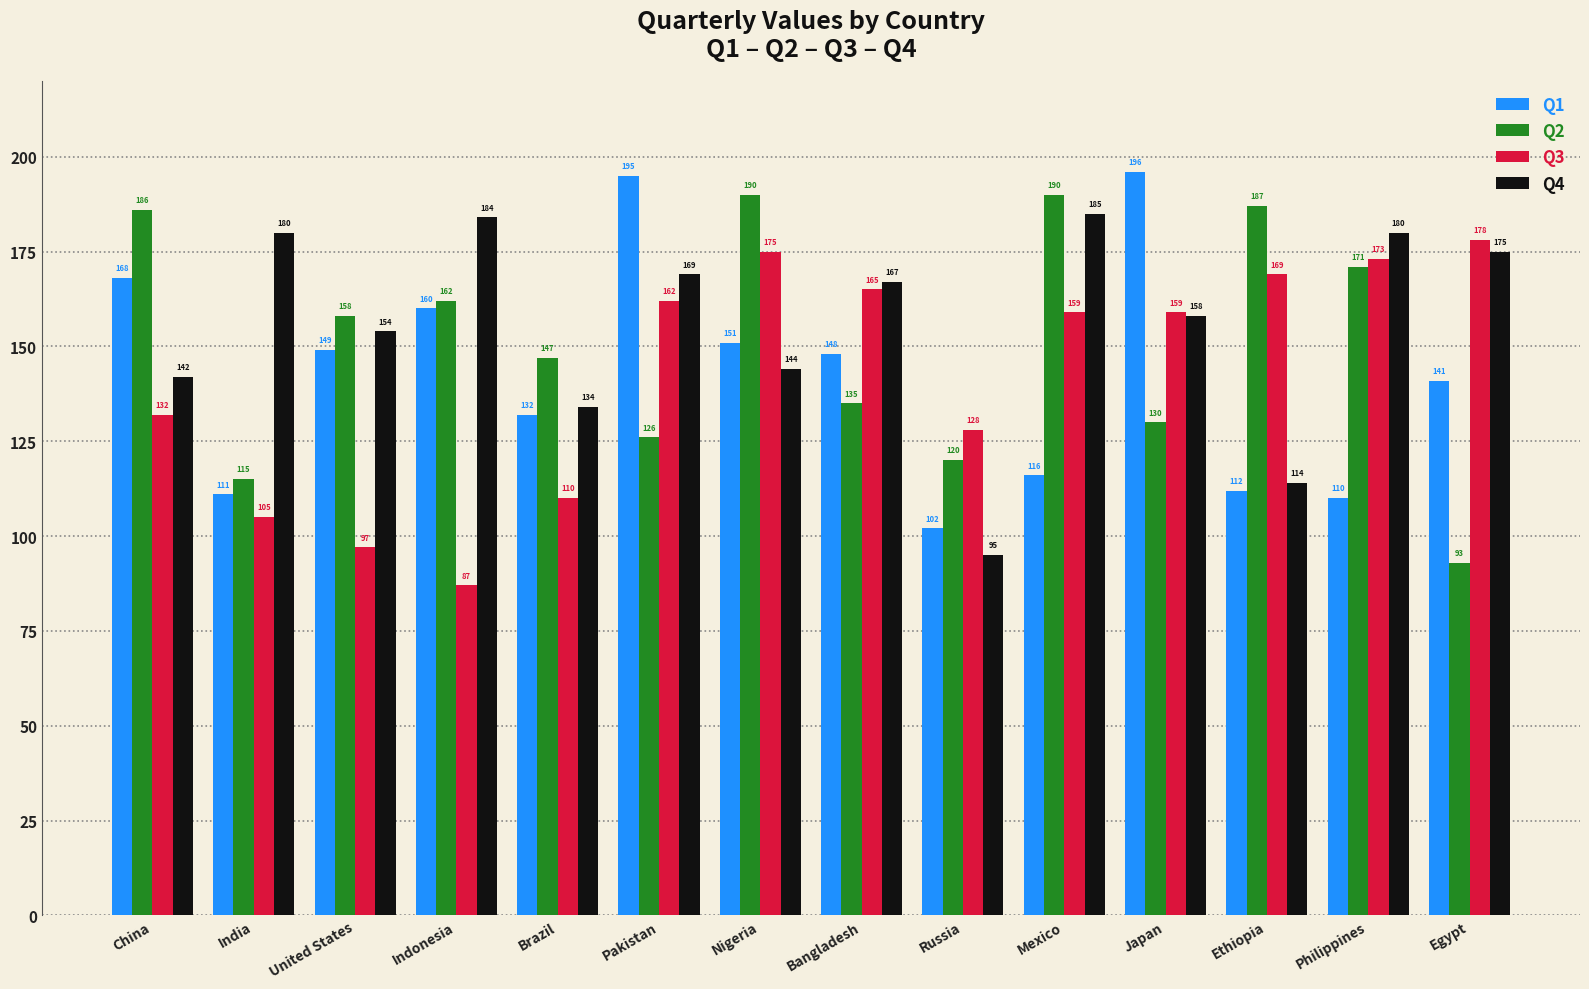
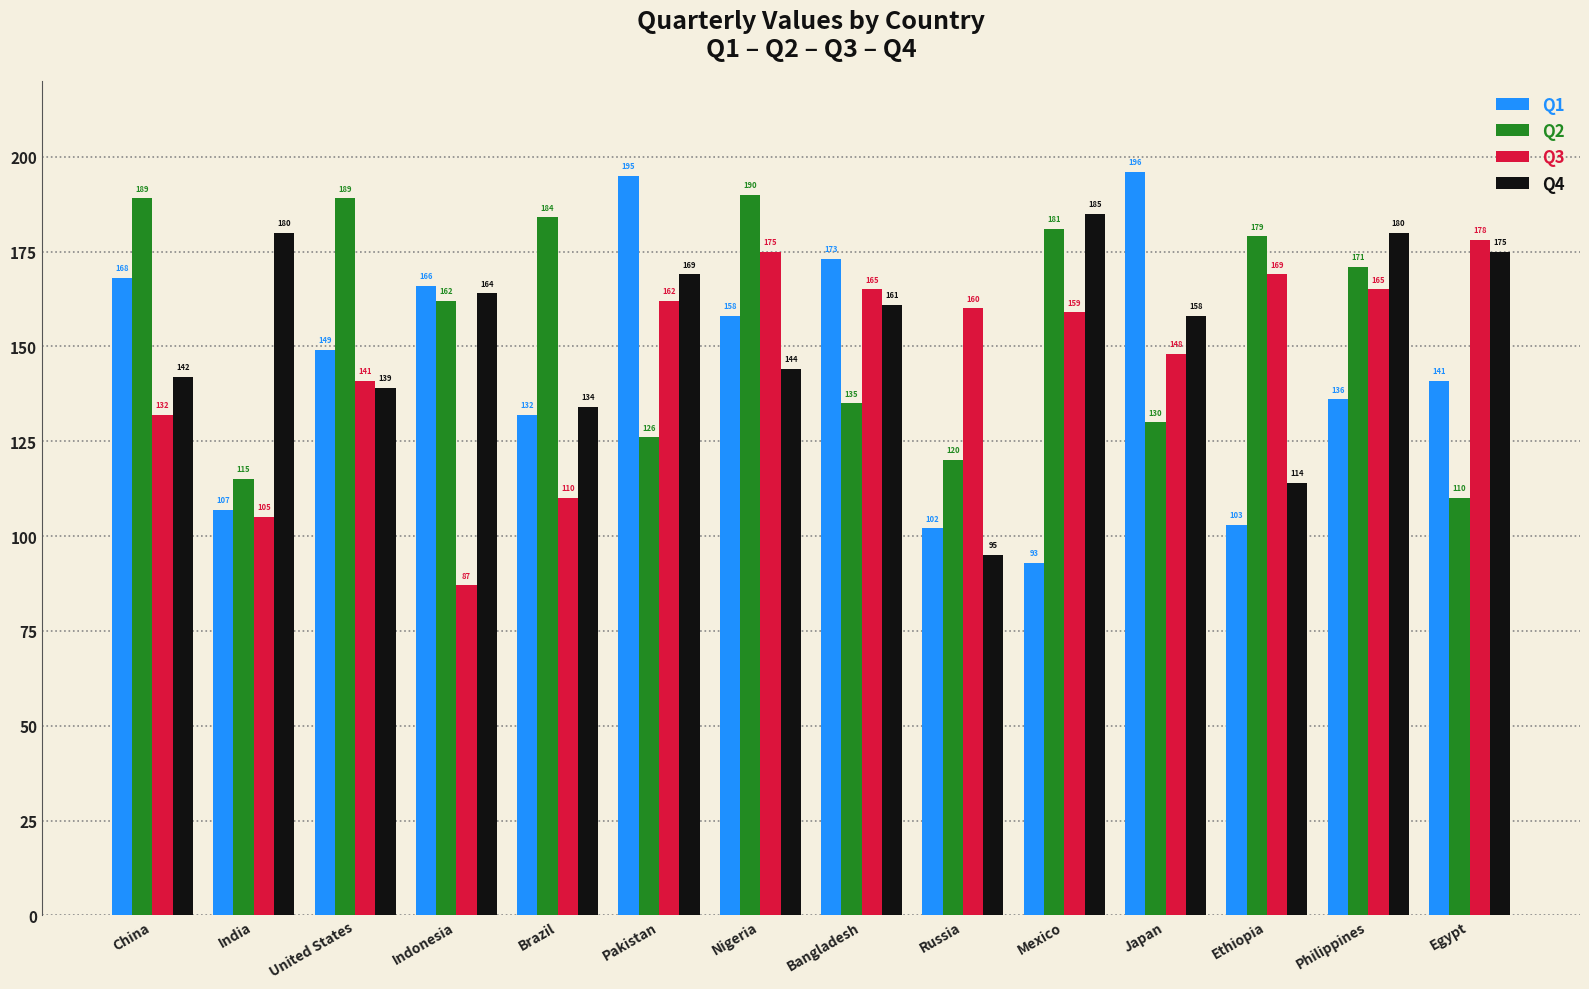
Q2, China: 186 -> 189
Q1, India: 111 -> 107
Q2, United States: 158 -> 189
Q3, United States: 97 -> 141
Q4, United States: 154 -> 139
Q1, Indonesia: 160 -> 166
Q4, Indonesia: 184 -> 164
Q2, Brazil: 147 -> 184
Q1, Nigeria: 151 -> 158
Q1, Bangladesh: 148 -> 173
Q4, Bangladesh: 167 -> 161
Q3, Russia: 128 -> 160
Q1, Mexico: 116 -> 93
Q2, Mexico: 190 -> 181
Q3, Japan: 159 -> 148
Q1, Ethiopia: 112 -> 103
Q2, Ethiopia: 187 -> 179
Q1, Philippines: 110 -> 136
Q3, Philippines: 173 -> 165
Q2, Egypt: 93 -> 110
